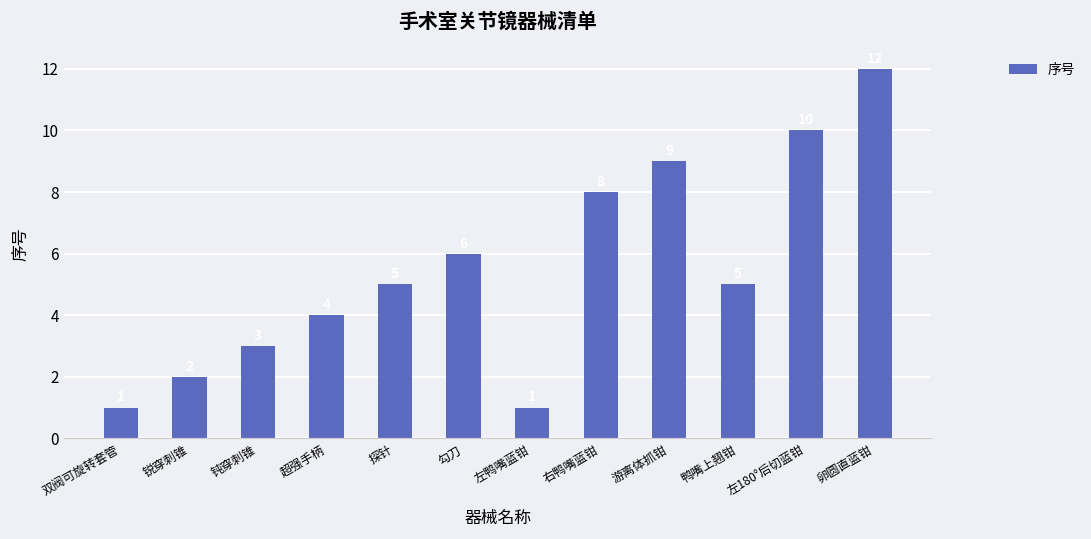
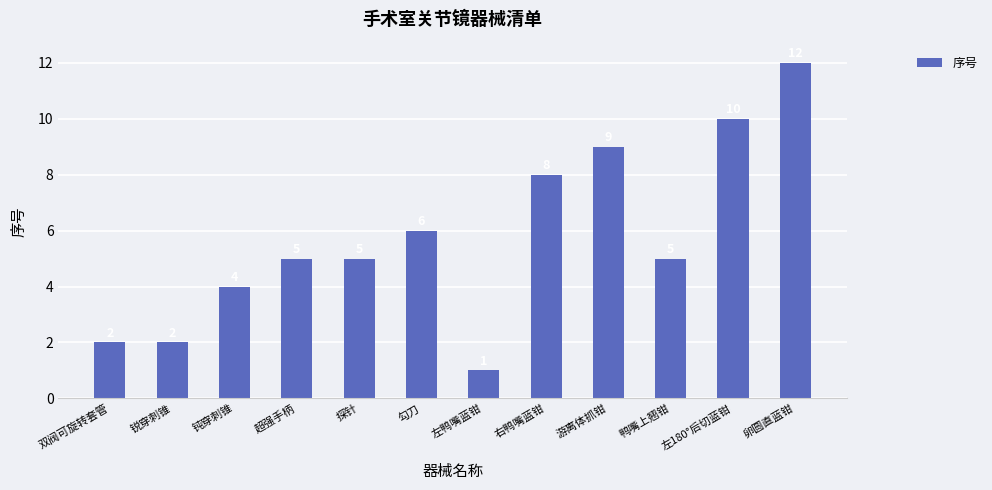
双阀可旋转套管: 1 -> 2
钝穿刺锥: 3 -> 4
超强手柄: 4 -> 5
